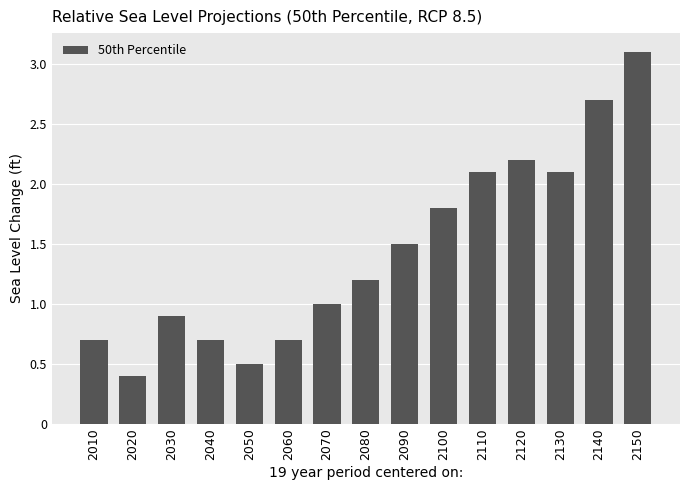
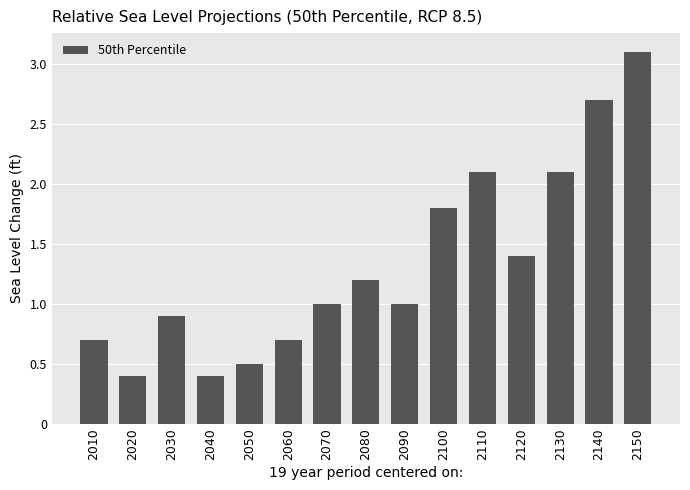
2040: 0.7 -> 0.4
2090: 1.5 -> 1.0
2120: 2.2 -> 1.4
